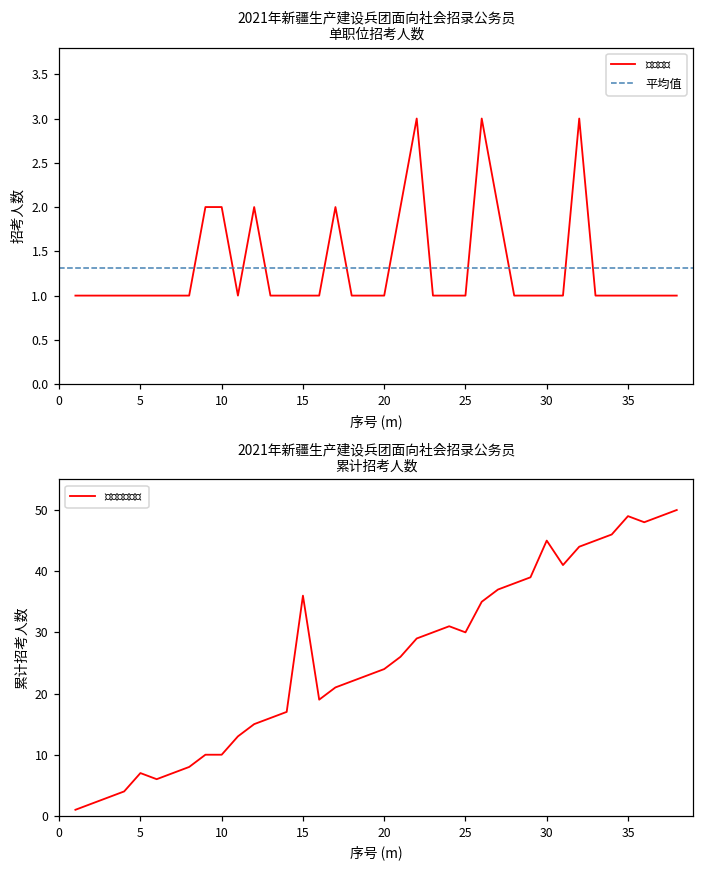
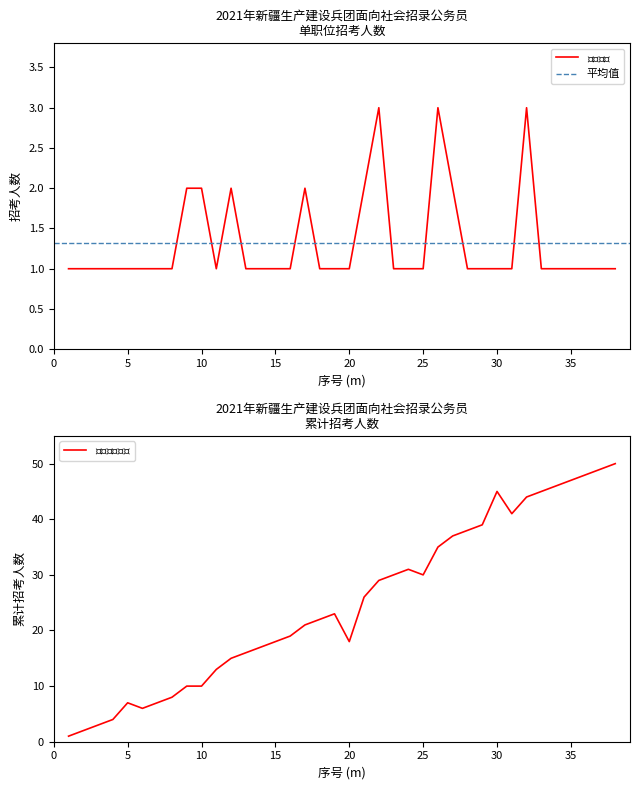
2021年新疆生产建设兵团面向社会招录公务员 累计招考人数, 15: 36 -> 18
2021年新疆生产建设兵团面向社会招录公务员 累计招考人数, 20: 24 -> 18
2021年新疆生产建设兵团面向社会招录公务员 累计招考人数, 35: 49 -> 47
